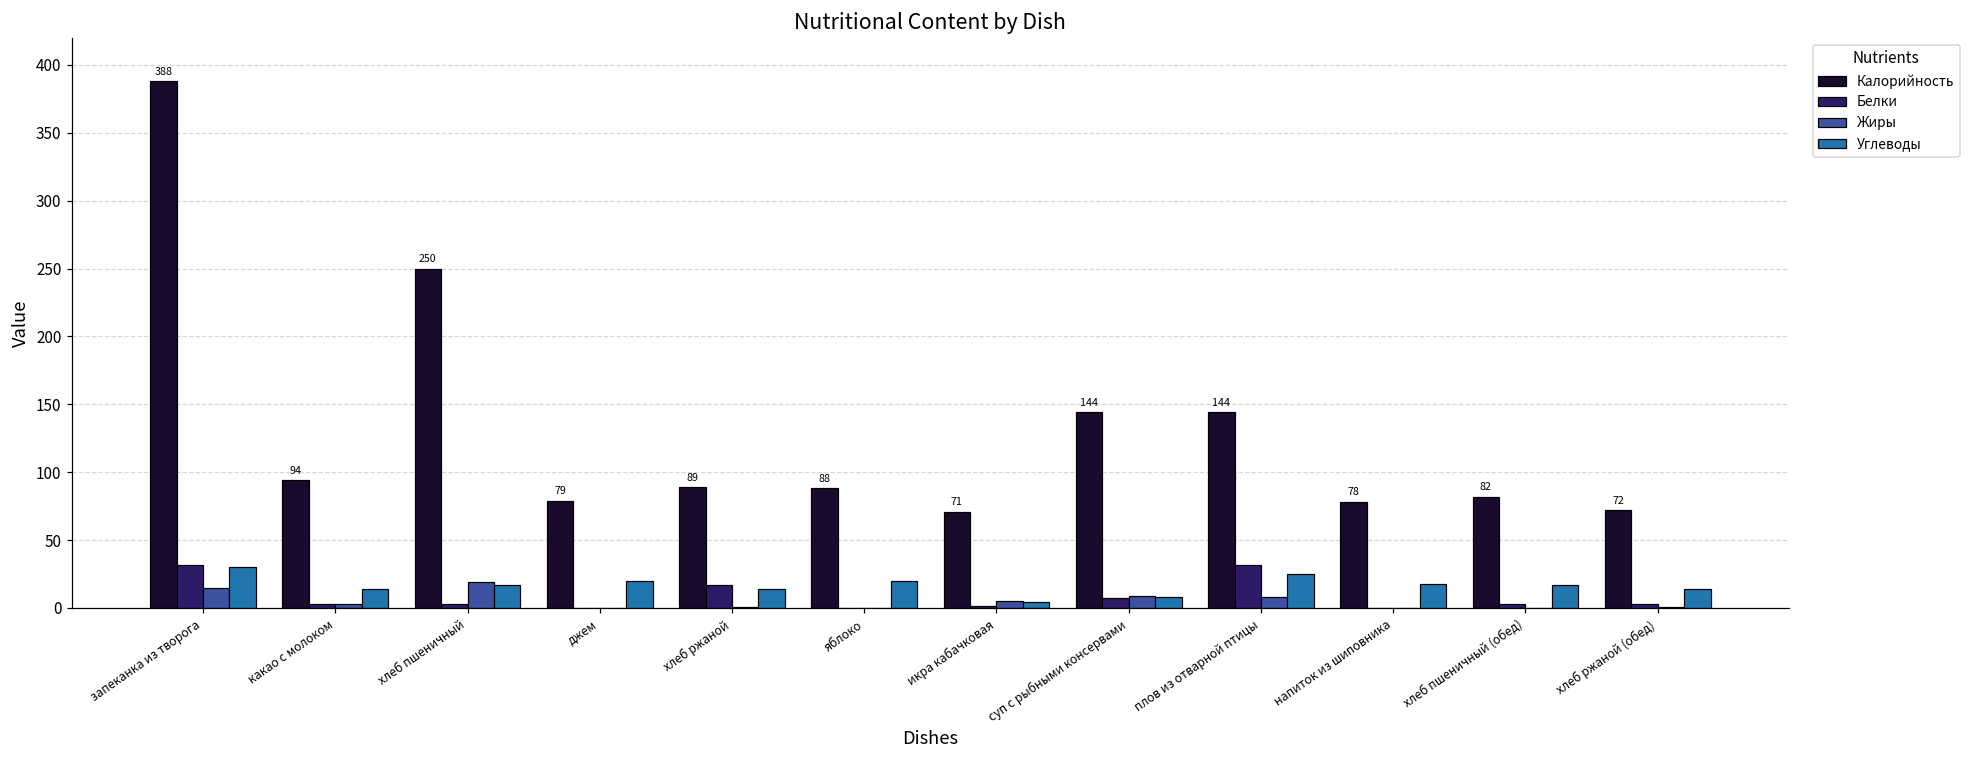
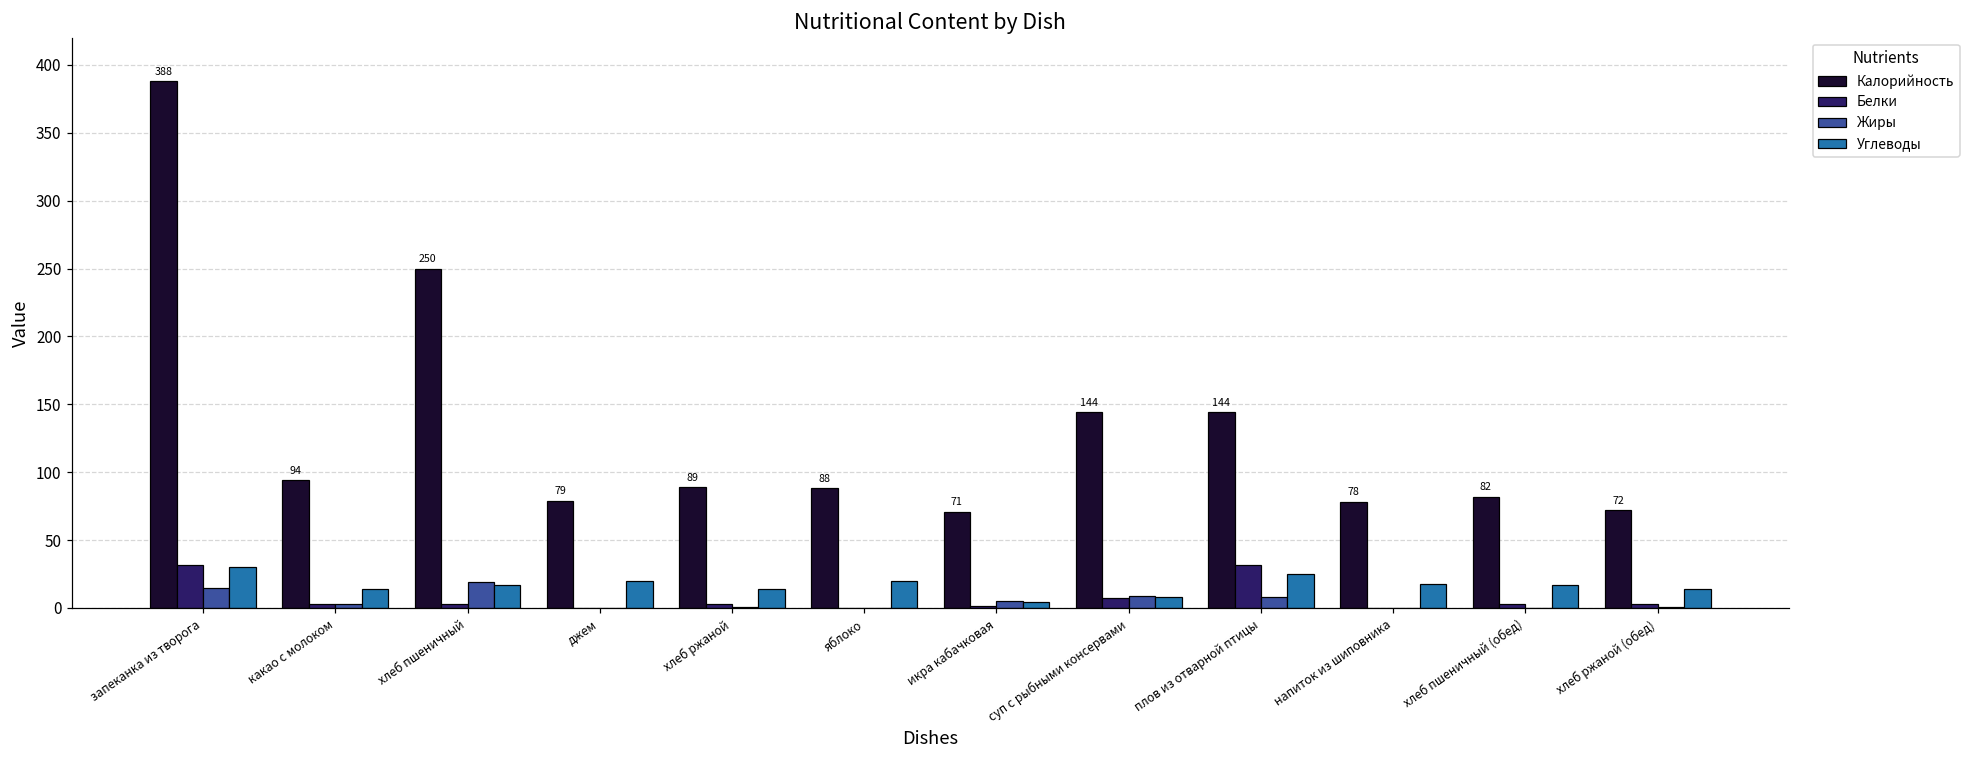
Белки, хлеб ржаной: 17 -> 3
